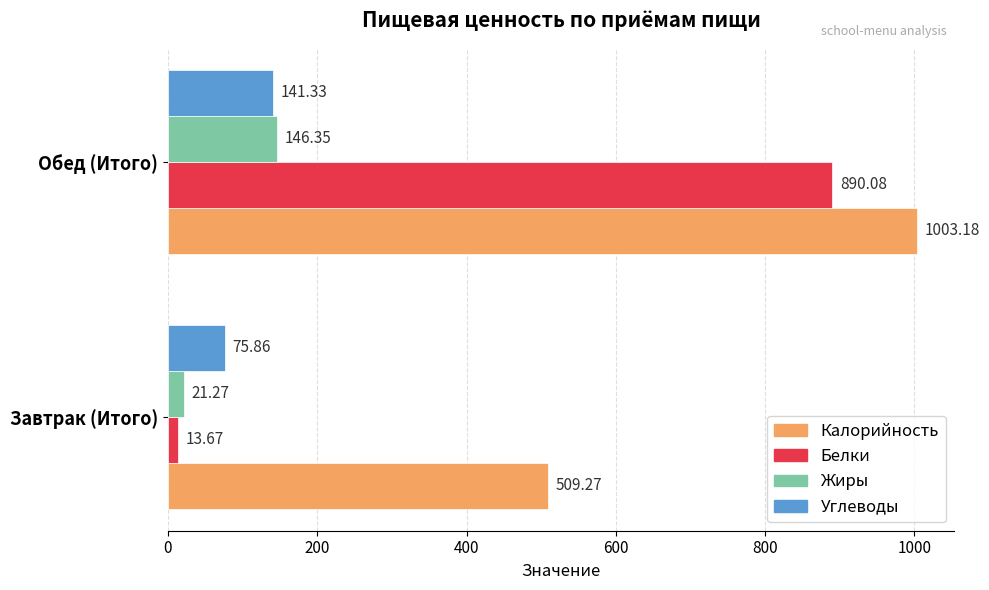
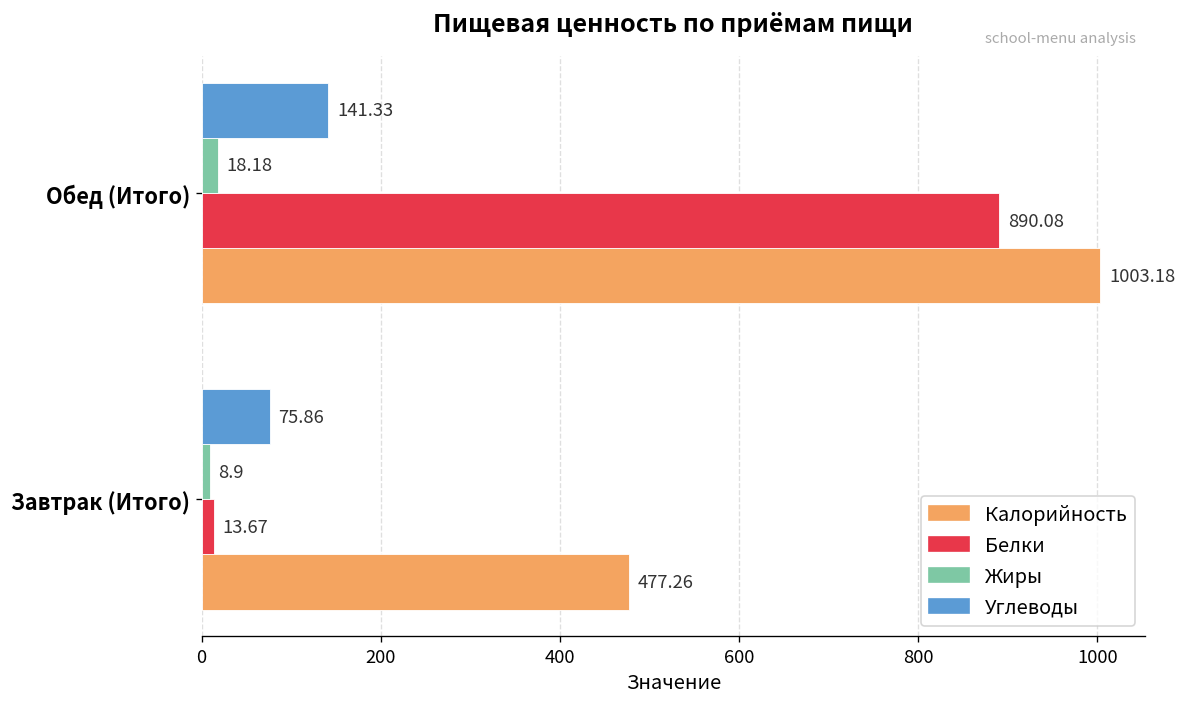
Жиры, Обед (Итого): 146.35 -> 18.18
Жиры, Завтрак (Итого): 21.27 -> 8.9
Калорийность, Завтрак (Итого): 509.27 -> 477.26
